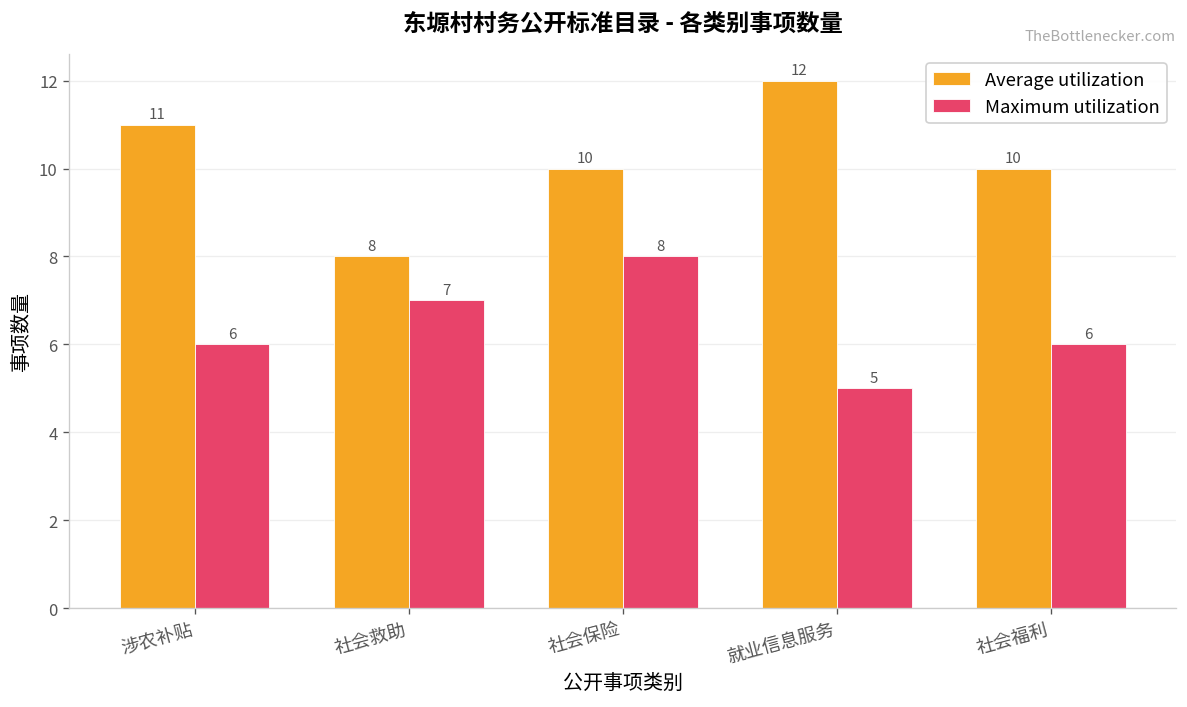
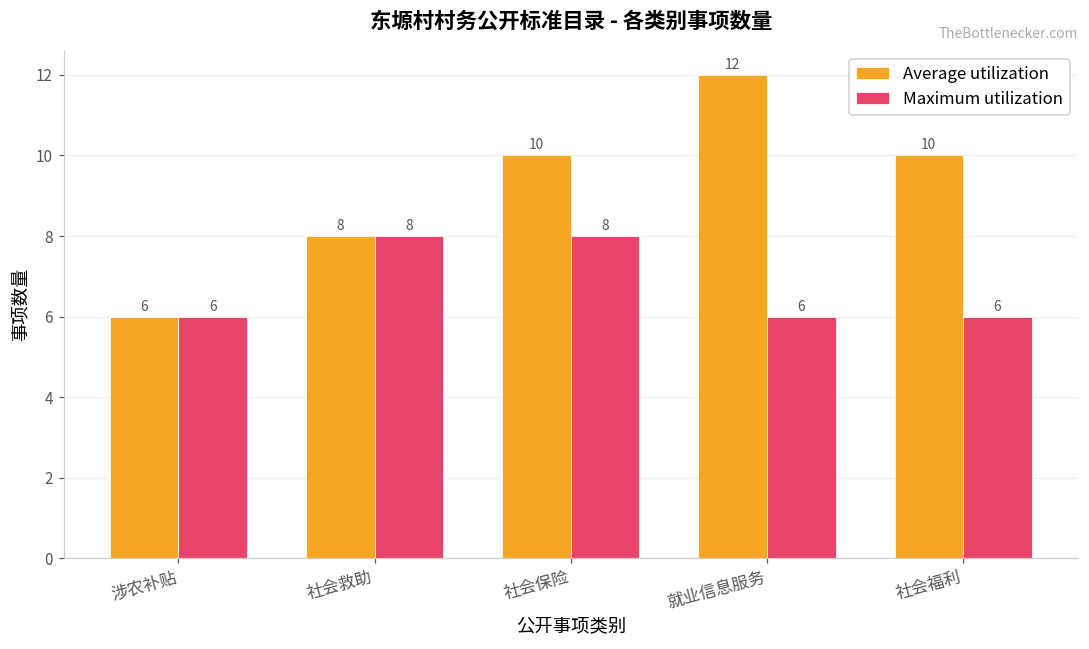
Average utilization, 涉农补贴: 11 -> 6
Maximum utilization, 社会救助: 7 -> 8
Maximum utilization, 就业信息服务: 5 -> 6
